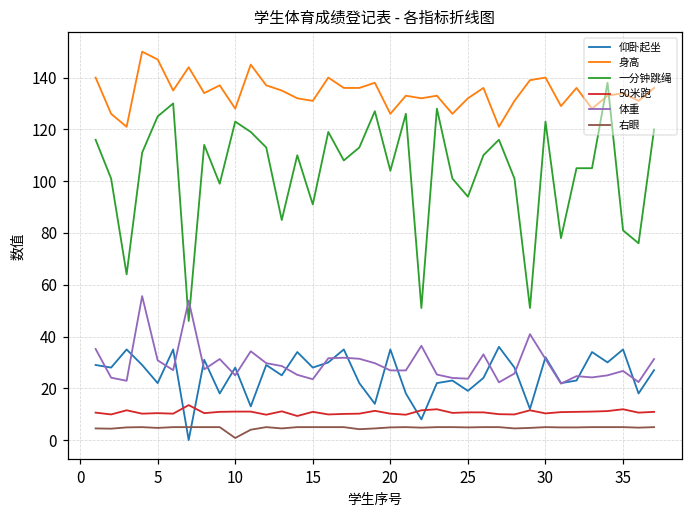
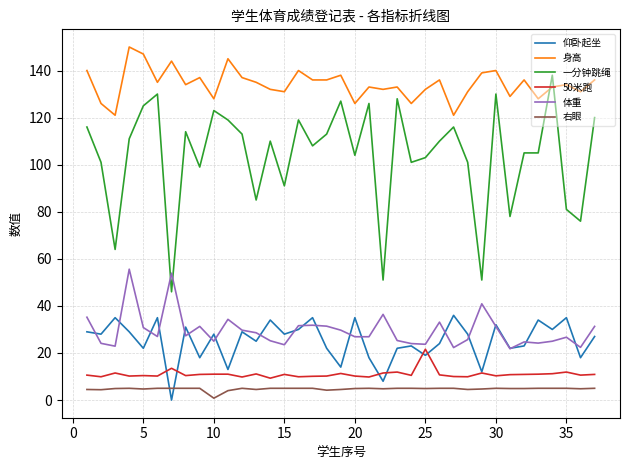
一分钟跳绳, 25: 94 -> 103
50米跑, 25: 11 -> 22
一分钟跳绳, 30: 123 -> 130
